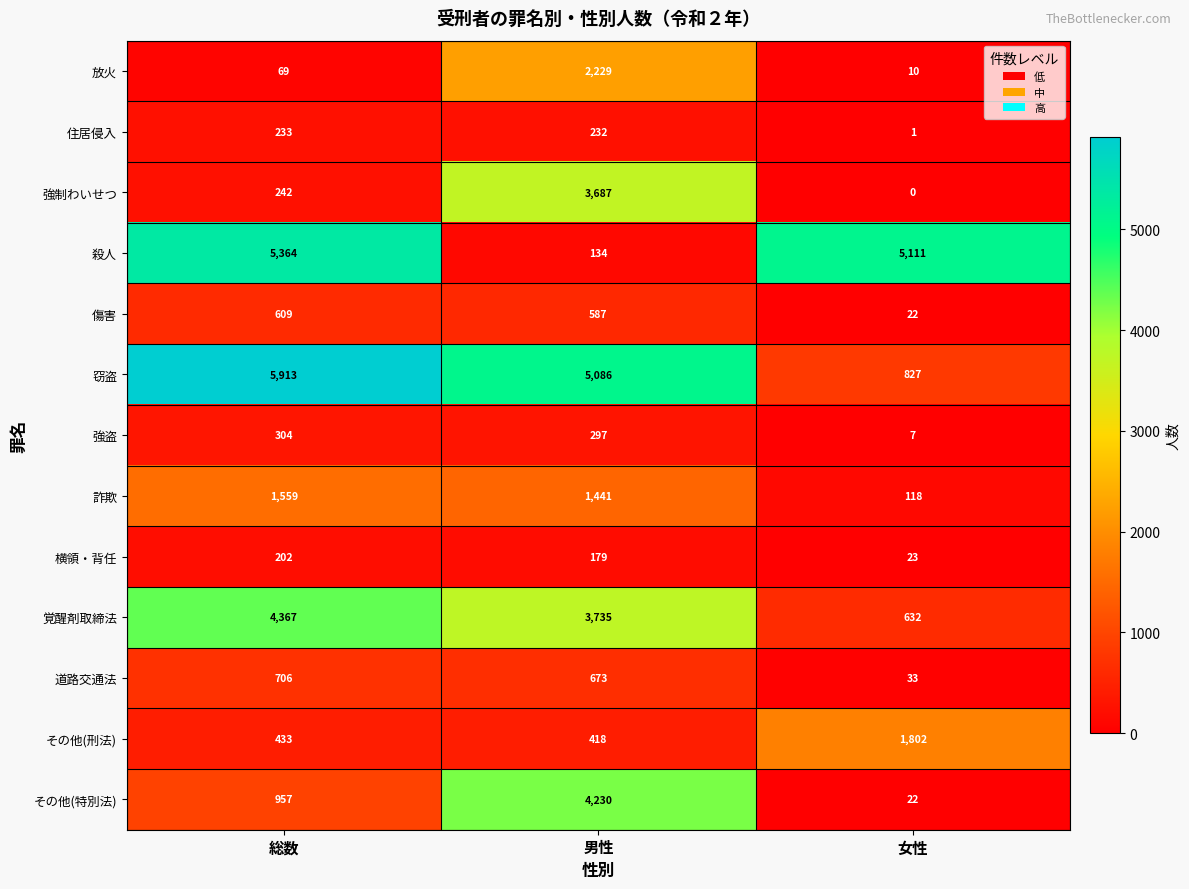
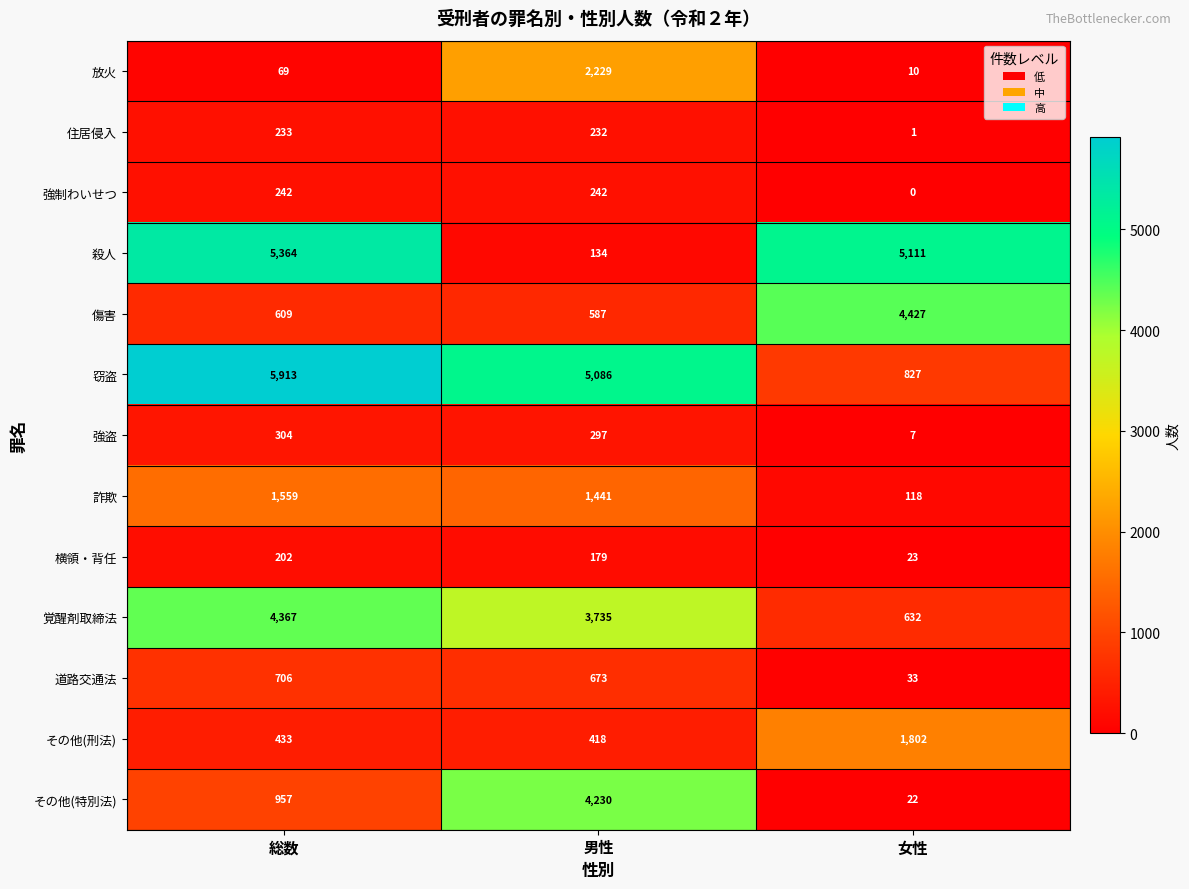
強制わいせつ, 男性: 3,687 -> 242
傷害, 女性: 22 -> 4,427
